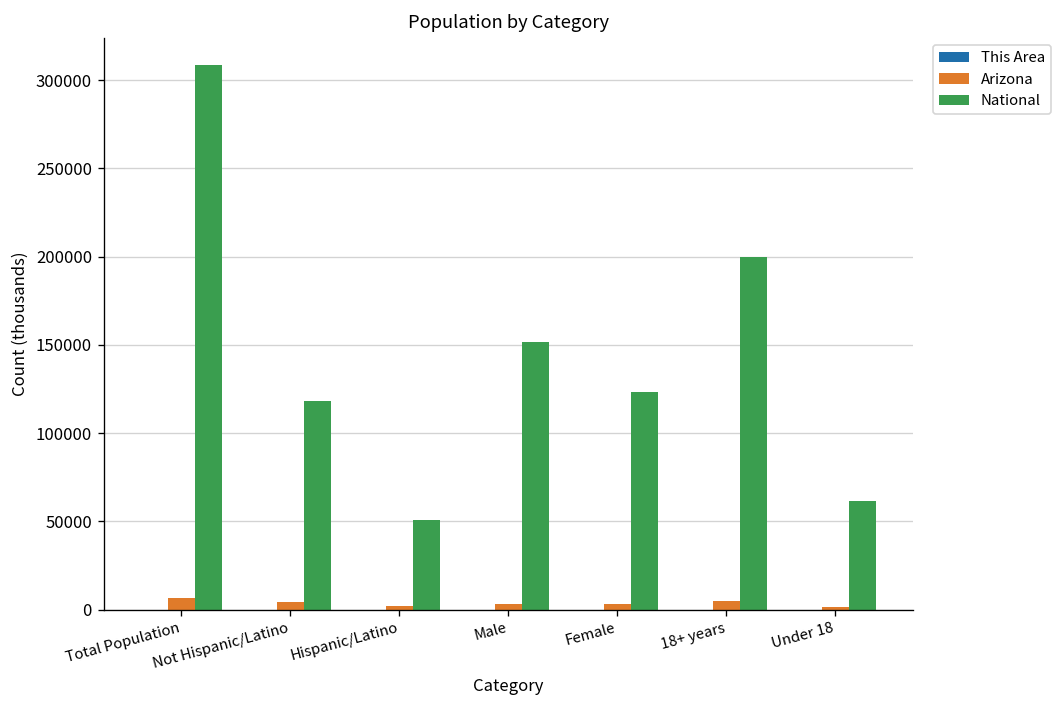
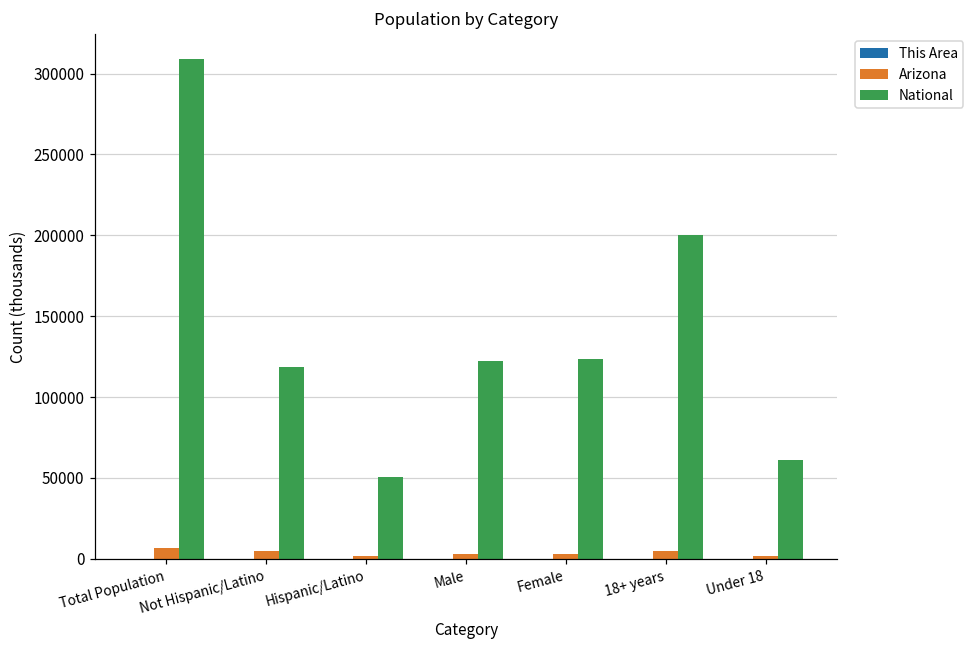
National, Male: 152000 -> 122000
